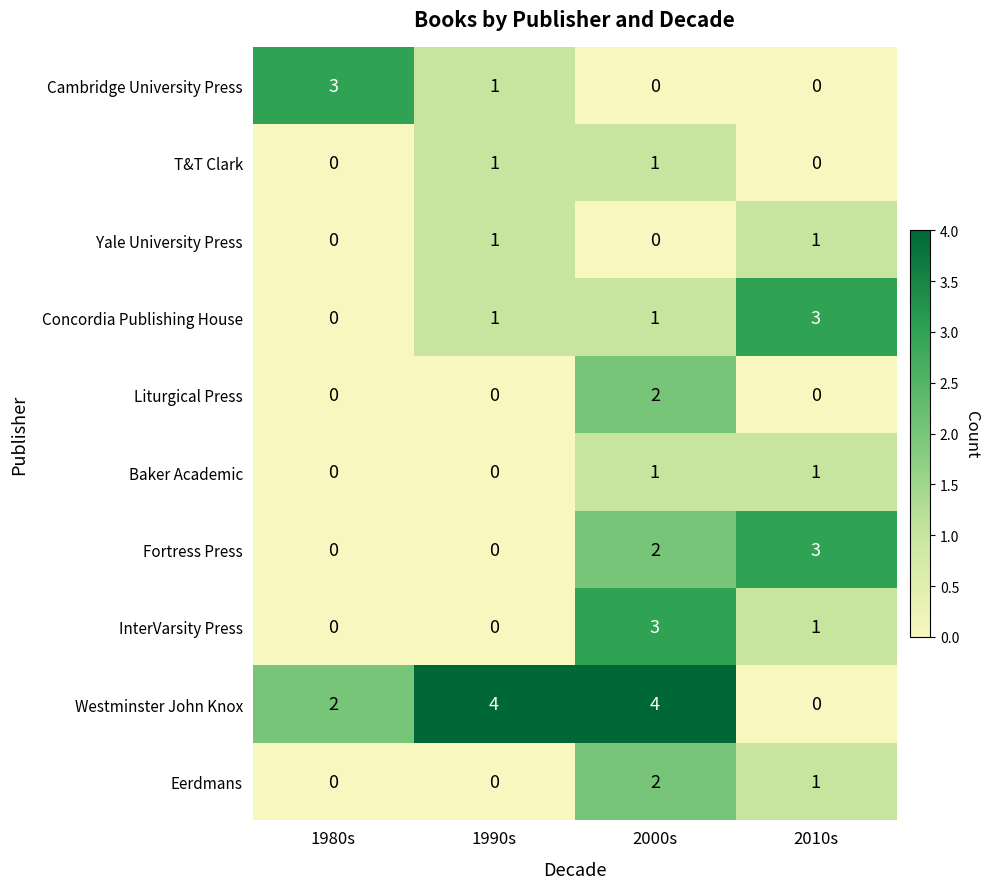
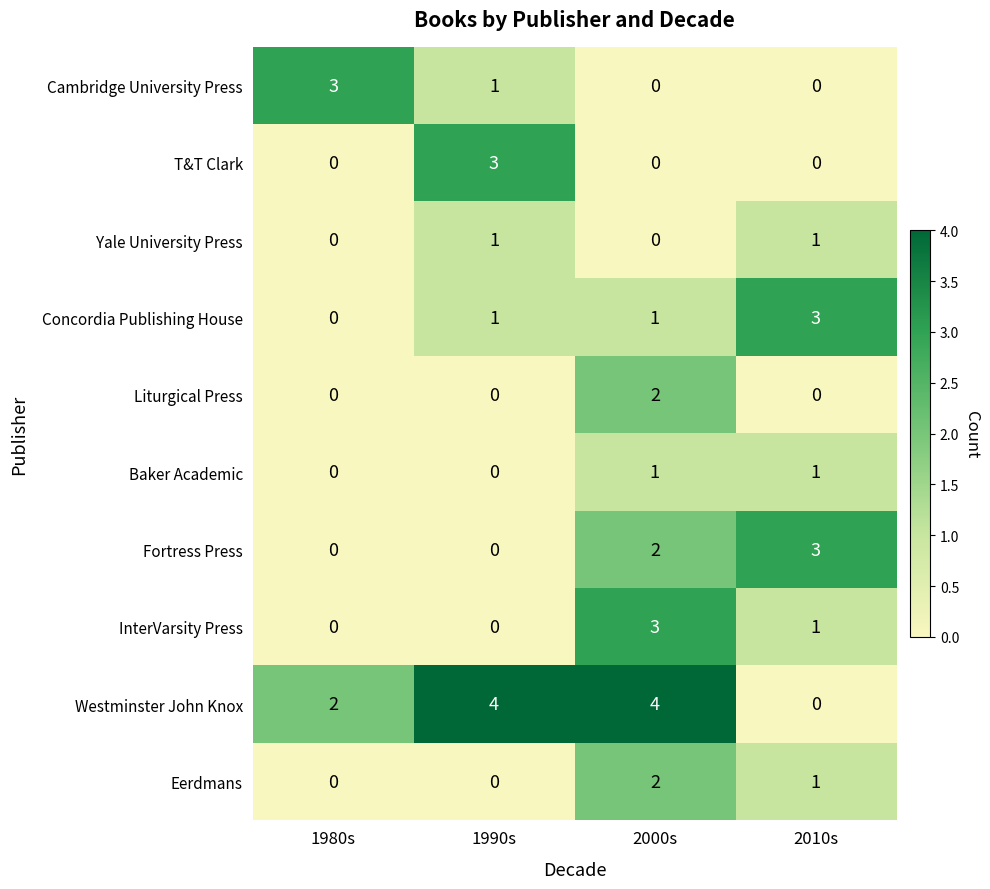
T&T Clark, 1990s: 1 -> 3
T&T Clark, 2000s: 1 -> 0
